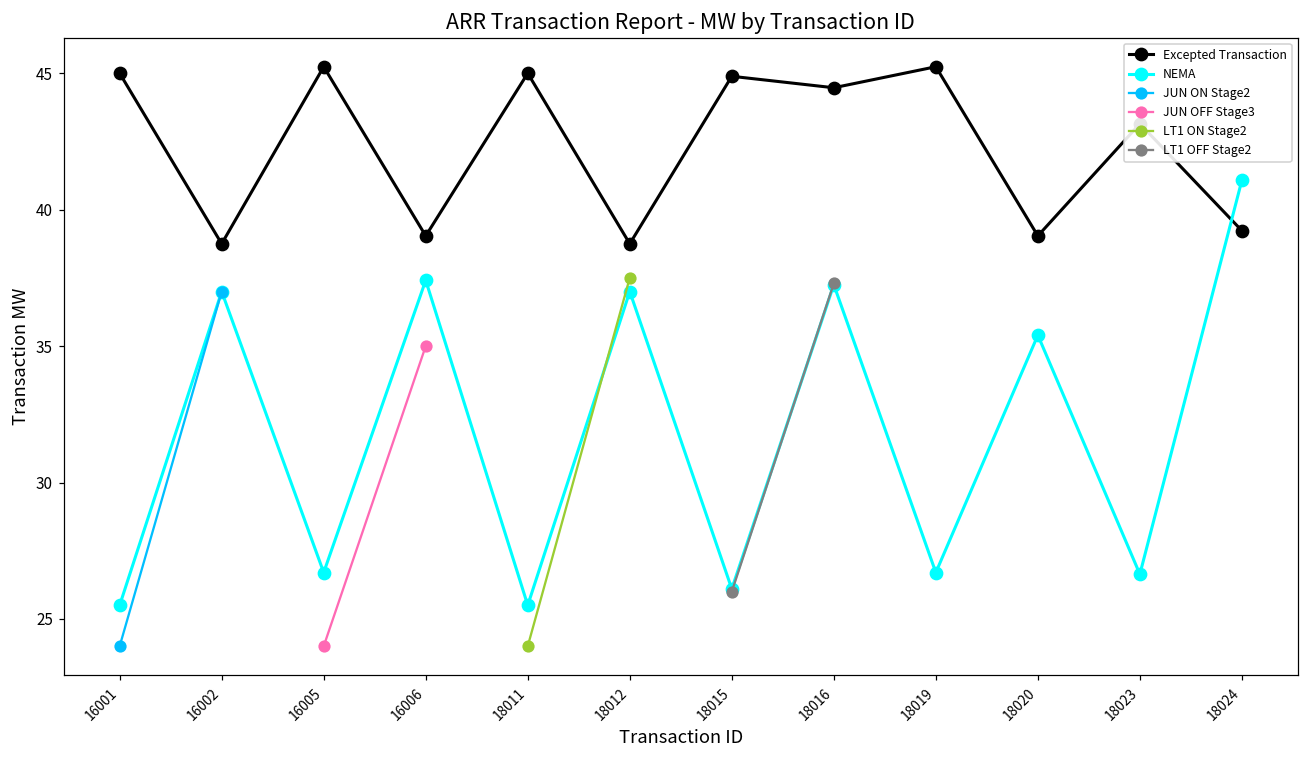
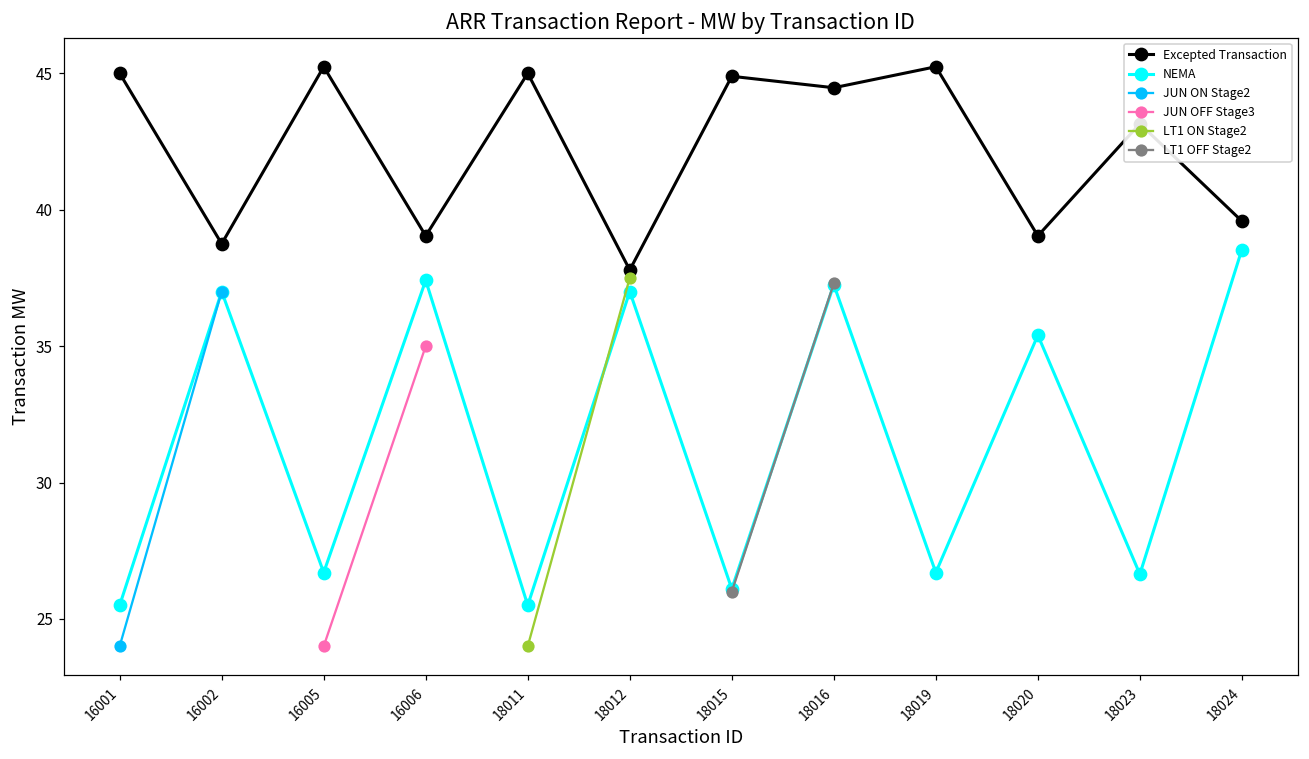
Excepted Transaction, 18012: 38.8 -> 37.8
Excepted Transaction, 18024: 39.2 -> 39.6
NEMA, 18024: 41.1 -> 38.5
